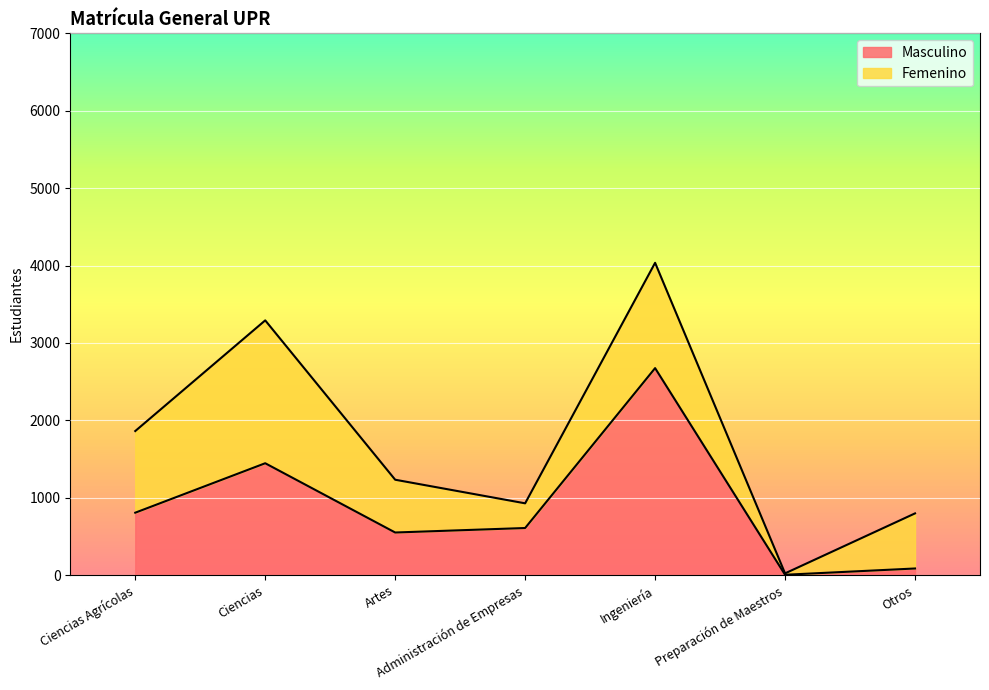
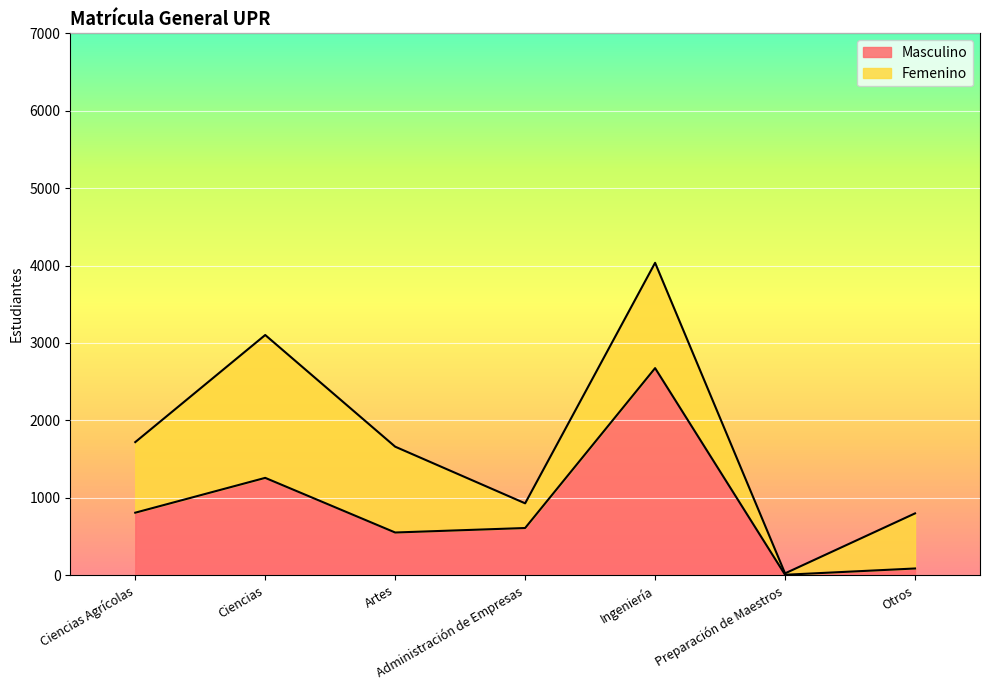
Femenino, Ciencias Agrícolas: 1100 -> 900
Masculino, Ciencias: 1400 -> 1300
Femenino, Artes: 700 -> 1100
